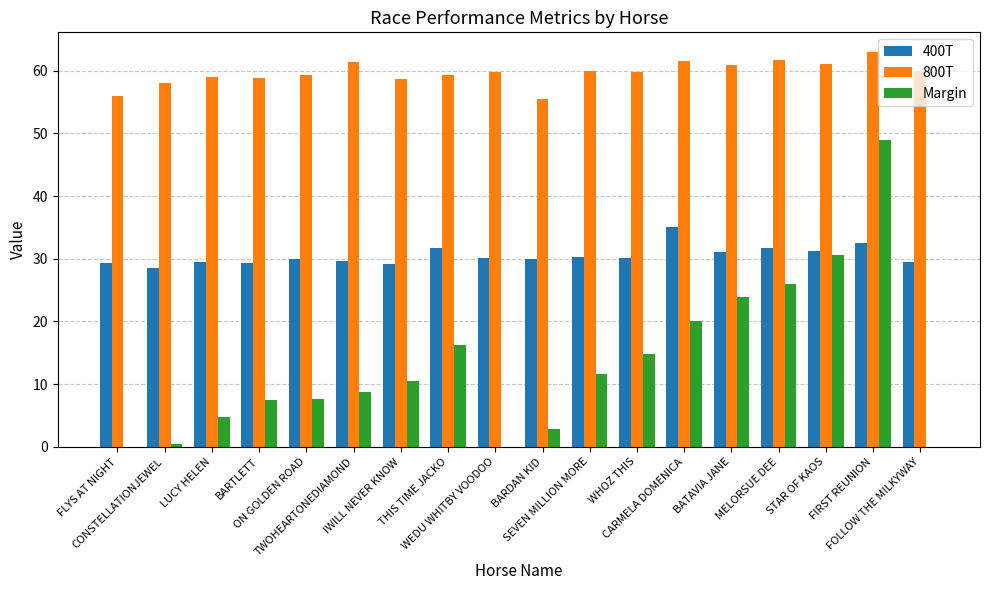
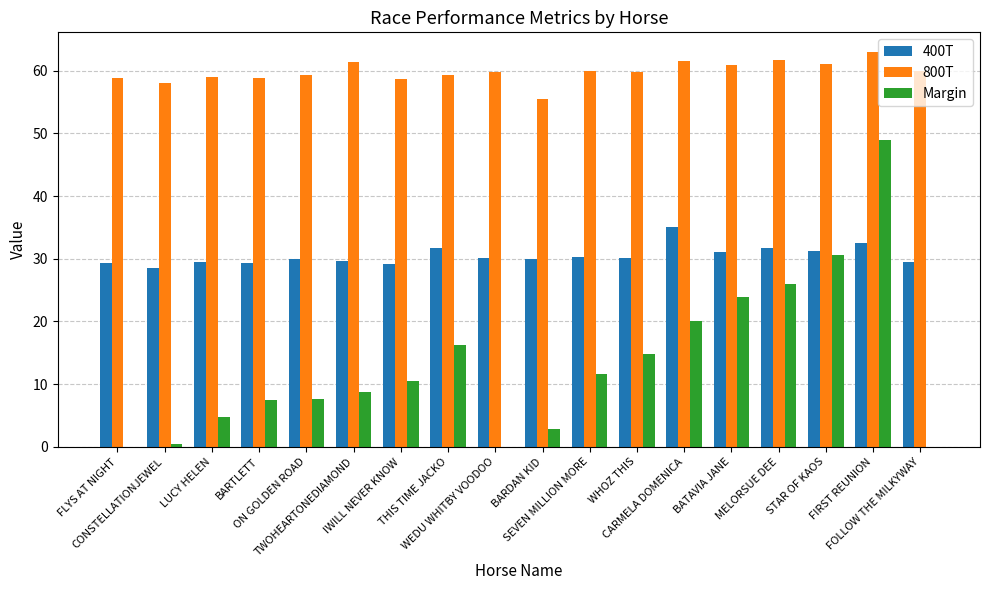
800T, FLYS AT NIGHT: 56 -> 59
